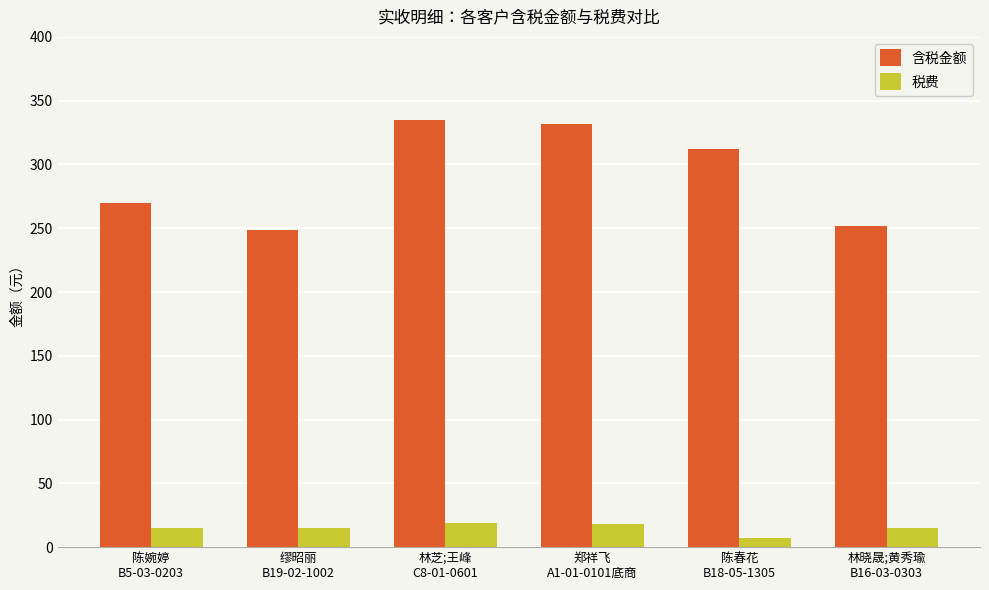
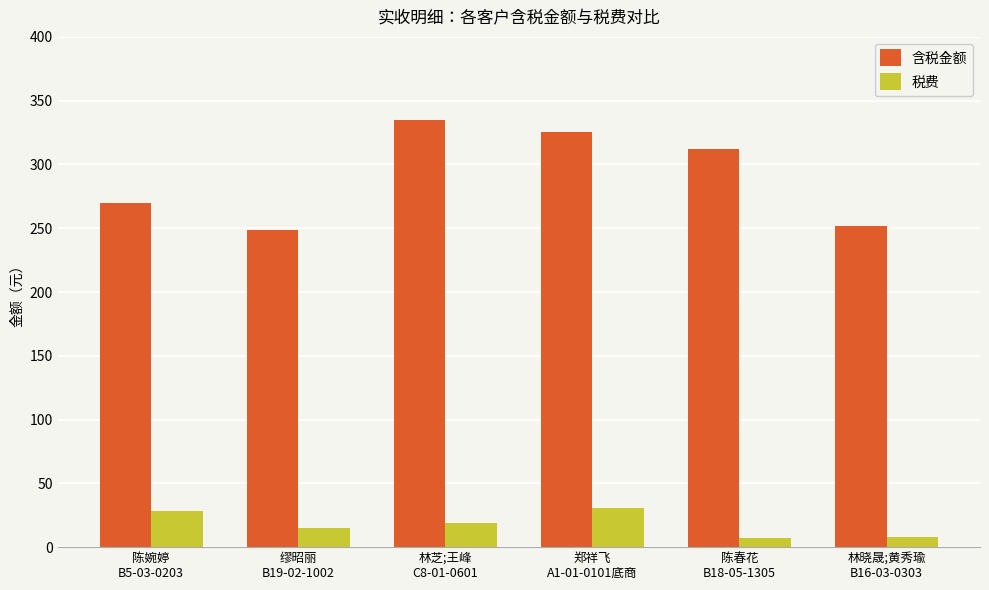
税费, 陈婉婷 B5-03-0203: 15 -> 28
含税金额, 郑祥飞 A1-01-0101底商: 332 -> 325
税费, 郑祥飞 A1-01-0101底商: 18 -> 30
税费, 林晓晟;黄秀瑜 B16-03-0303: 15 -> 8
